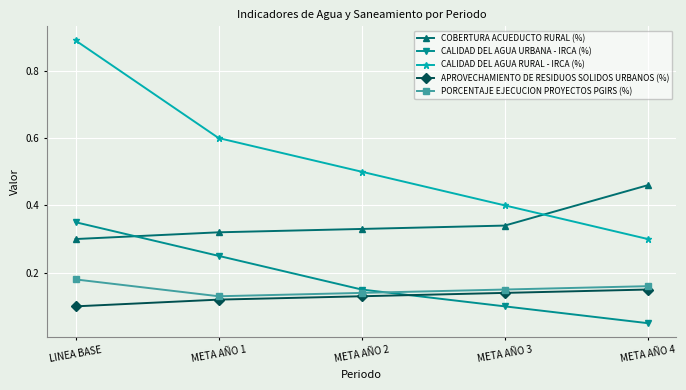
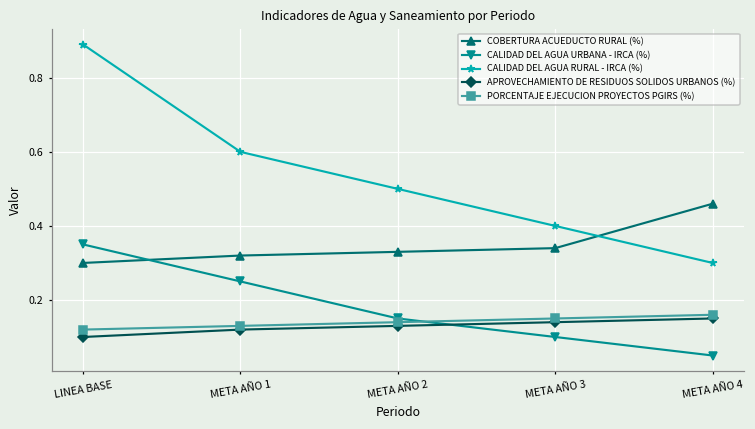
PORCENTAJE EJECUCION PROYECTOS PGIRS (%), LINEA BASE: 0.18 -> 0.12
